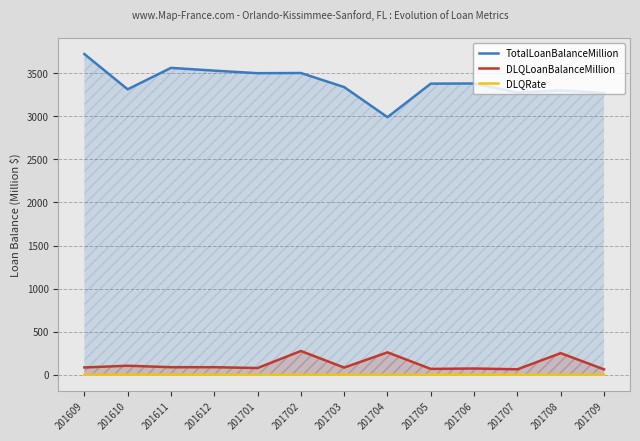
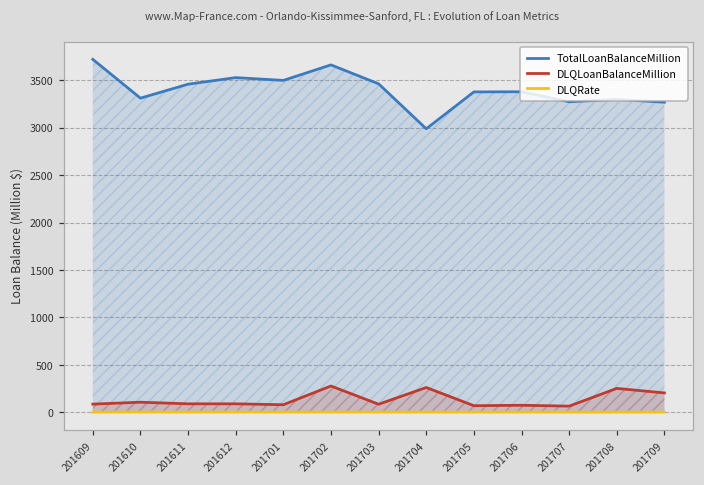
TotalLoanBalanceMillion, 201611: 3600 -> 3500
TotalLoanBalanceMillion, 201702: 3500 -> 3700
TotalLoanBalanceMillion, 201703: 3300 -> 3500
DLQLoanBalanceMillion, 201709: 100 -> 200
